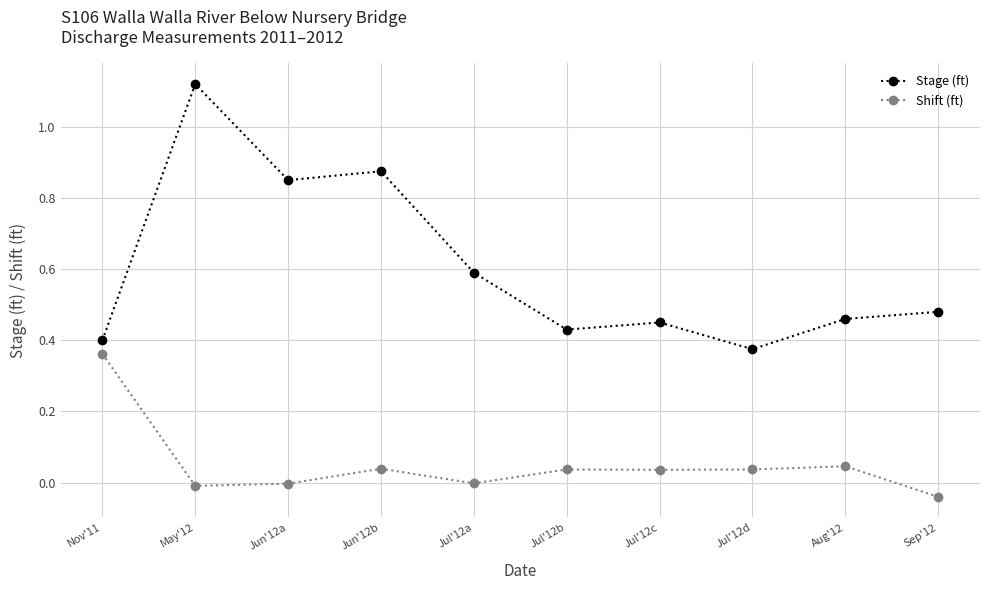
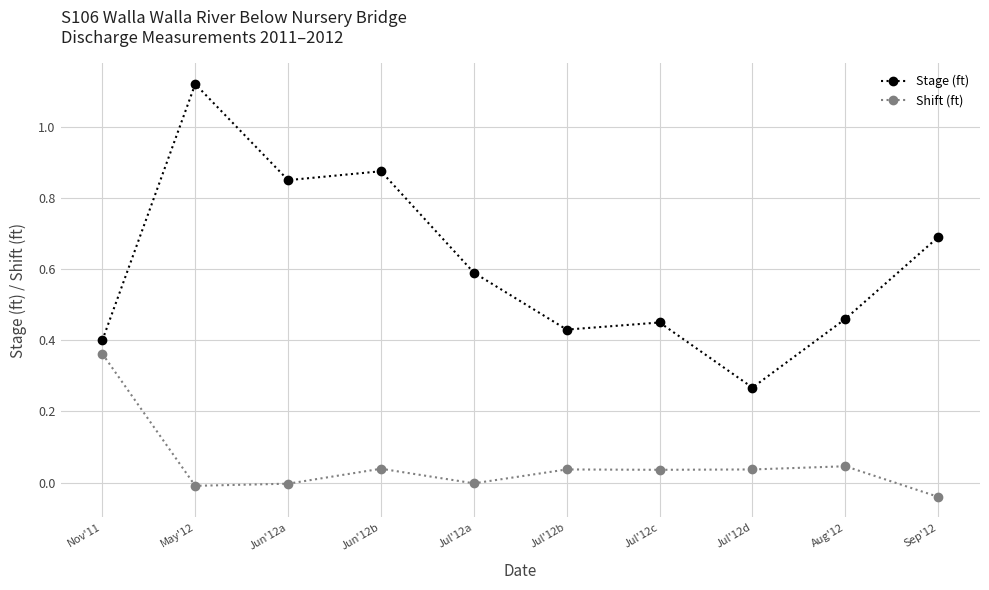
Stage (ft), Jul'12d: 0.38 -> 0.27
Stage (ft), Sep'12: 0.48 -> 0.69
